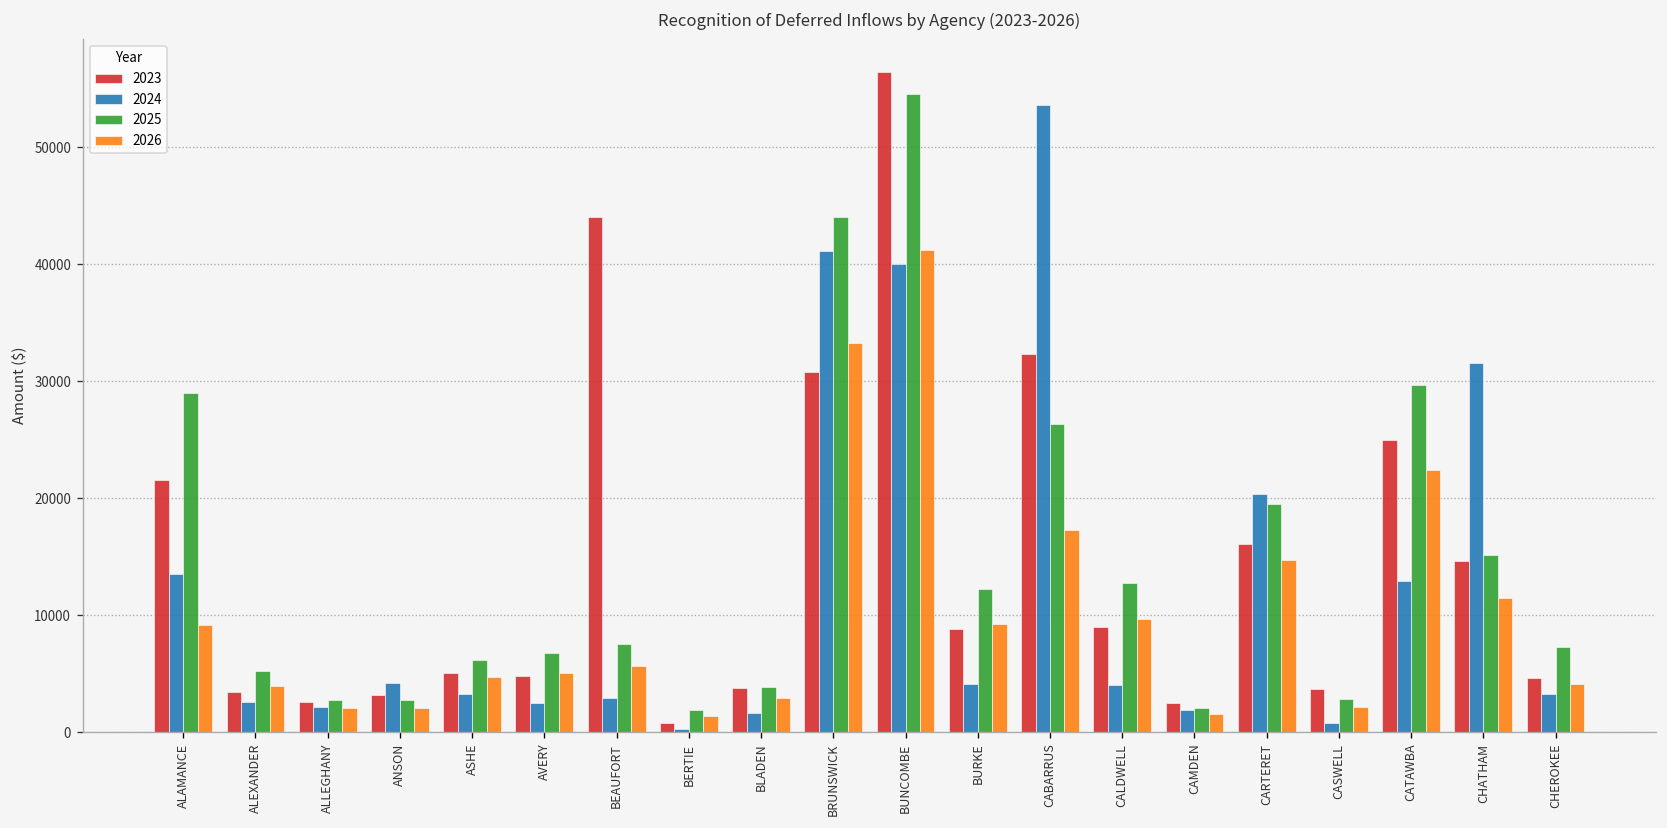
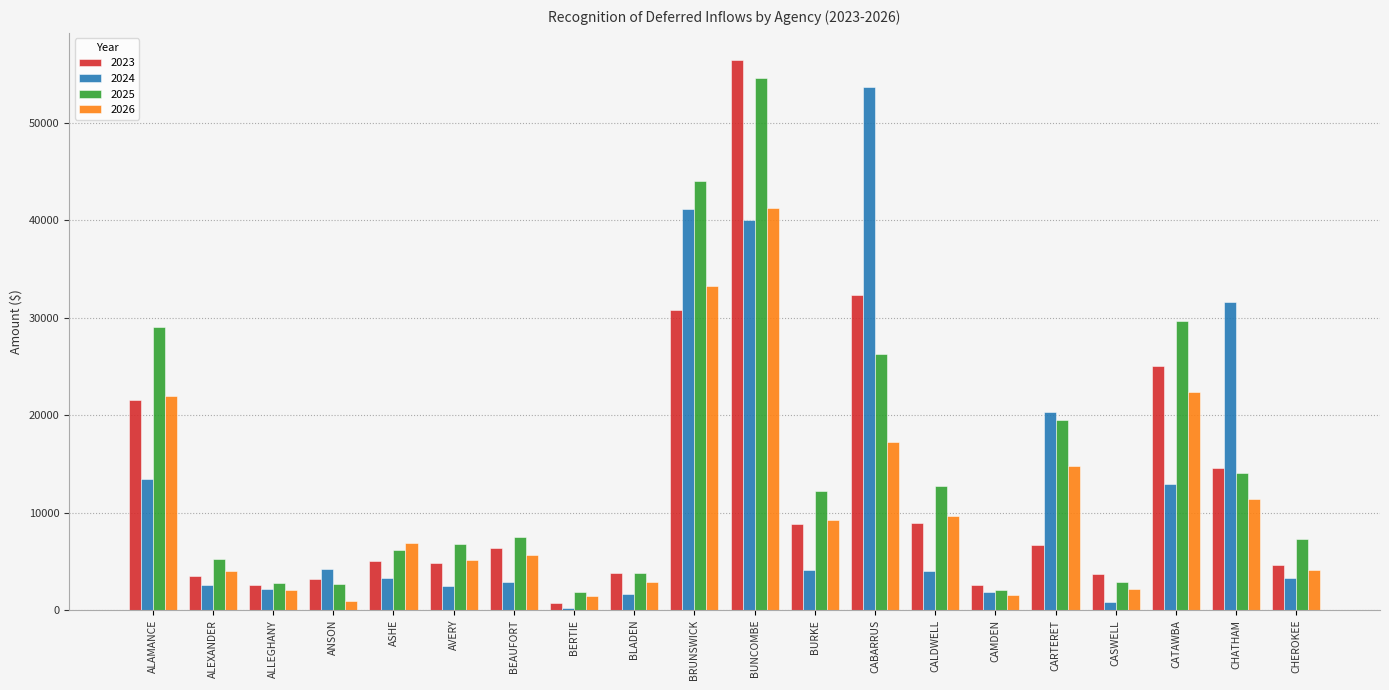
2026, ALAMANCE: 9000 -> 22000
2026, ANSON: 2000 -> 1000
2026, ASHE: 5000 -> 7000
2023, BEAUFORT: 44000 -> 6000
2023, CARTERET: 16000 -> 7000
2025, CHATHAM: 15000 -> 14000
